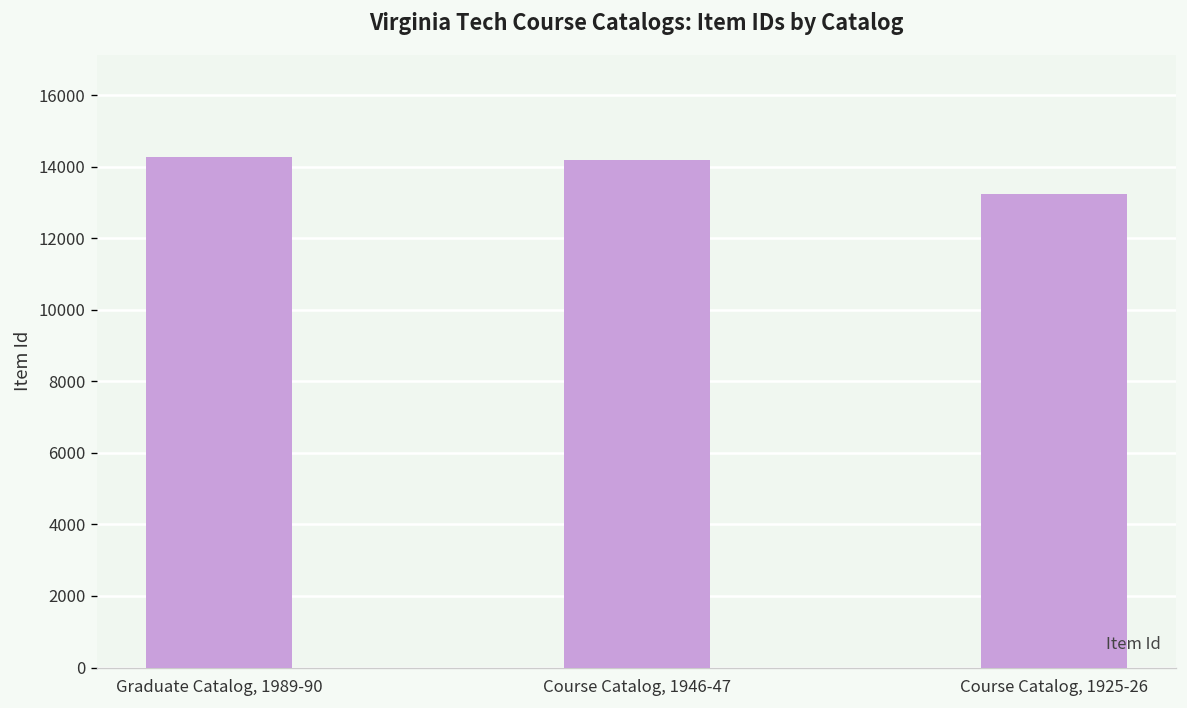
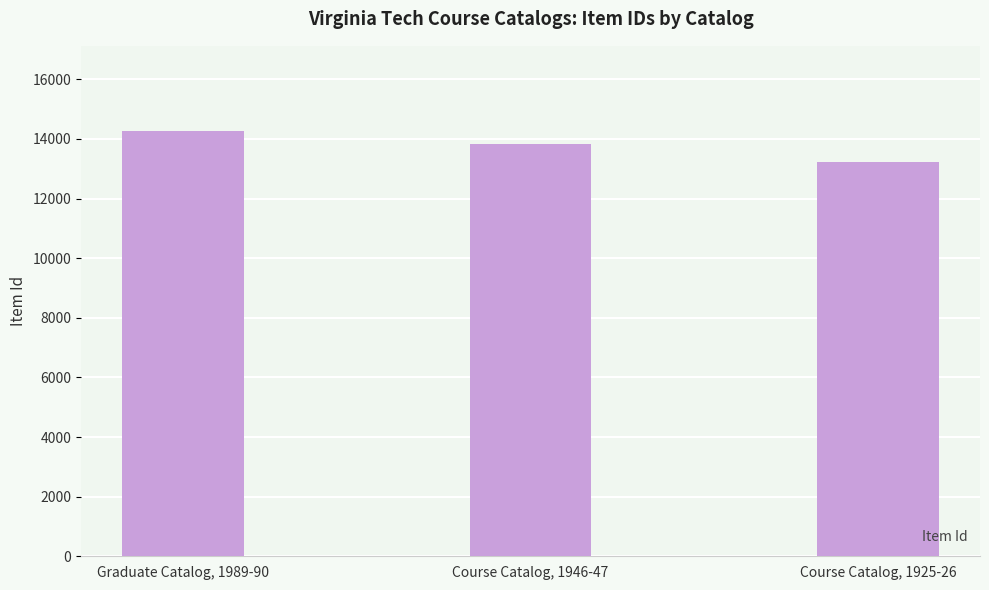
Course Catalog, 1946-47: 14200 -> 13800
